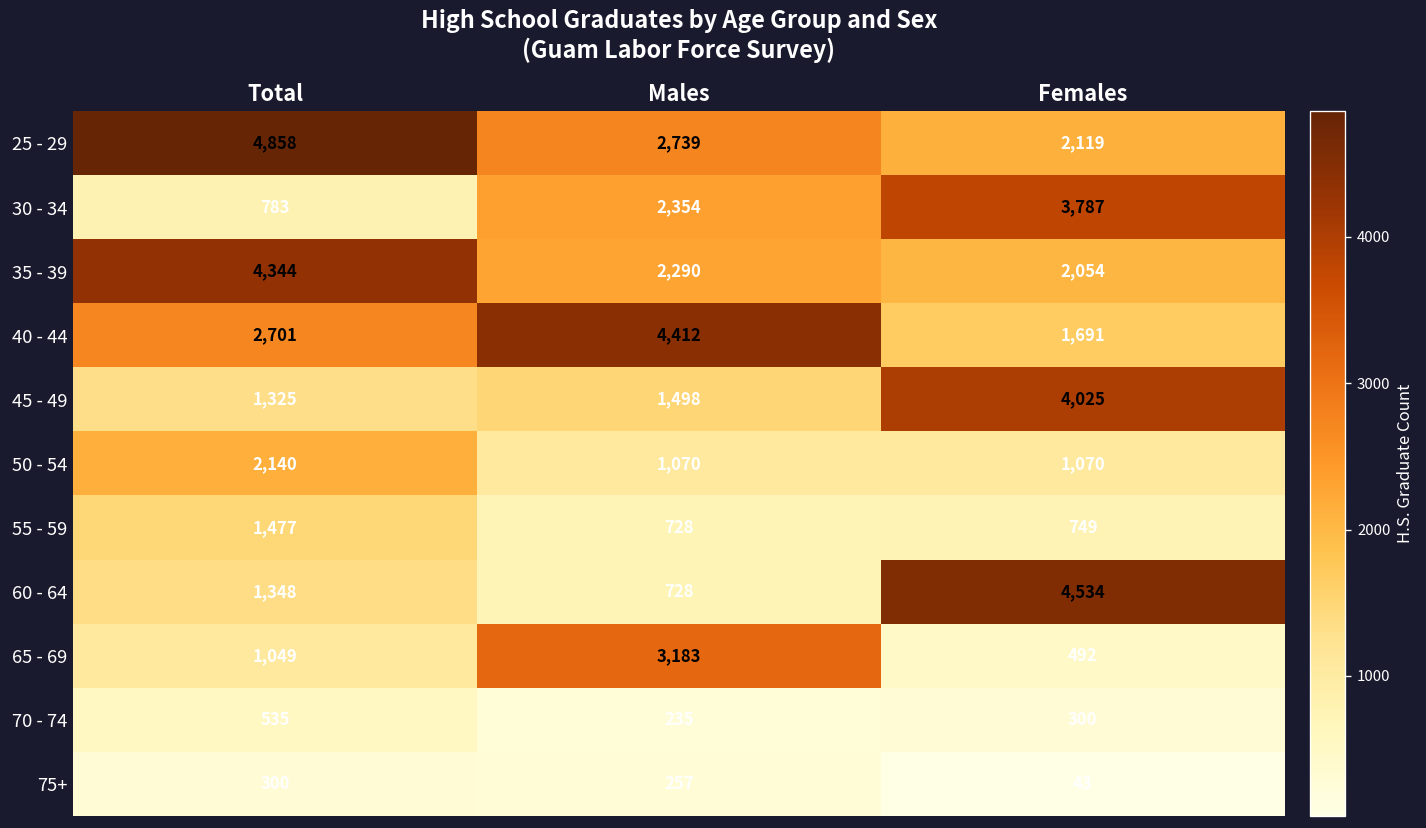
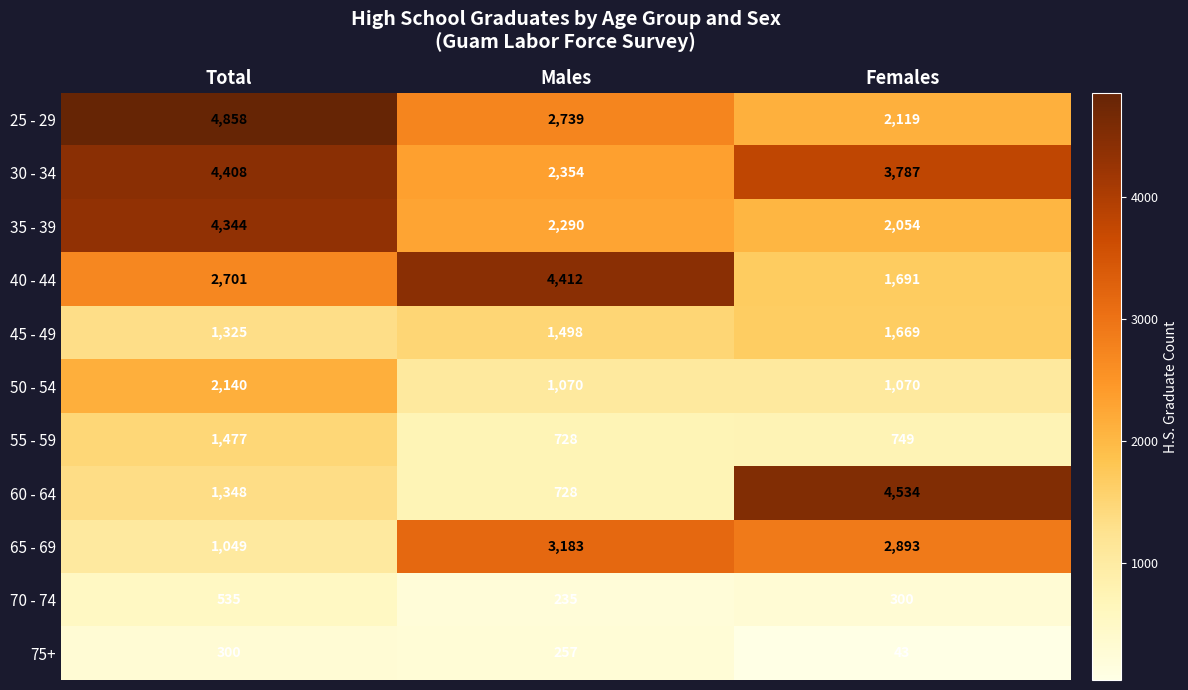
30 - 34, Total: 783 -> 4,408
45 - 49, Females: 4,025 -> 1,669
65 - 69, Females: 492 -> 2,893
